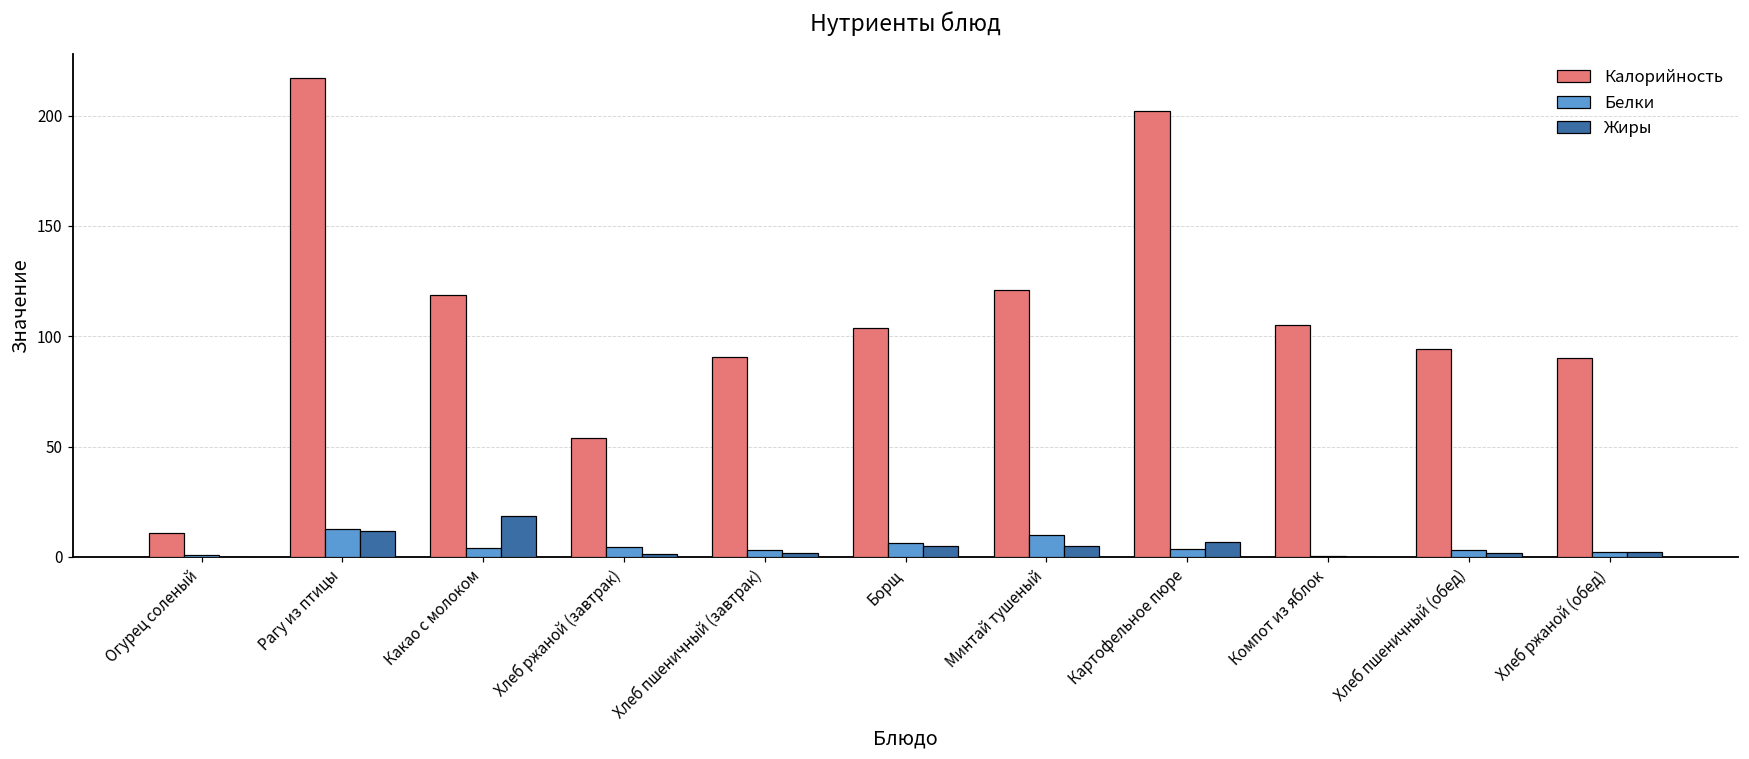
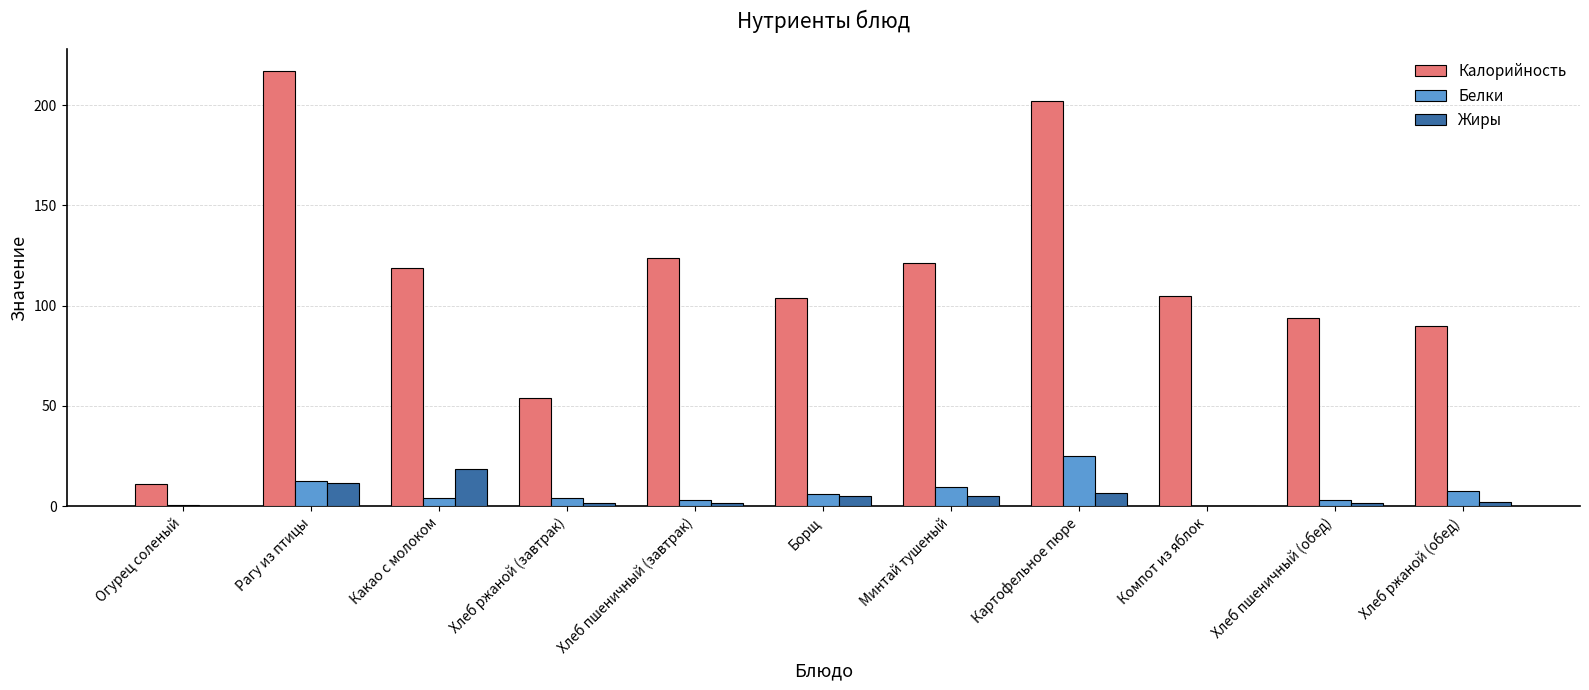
Калорийность, Хлеб пшеничный (завтрак): 90 -> 124
Белки, Картофельное пюре: 4 -> 25
Белки, Хлеб ржаной (обед): 2 -> 8
